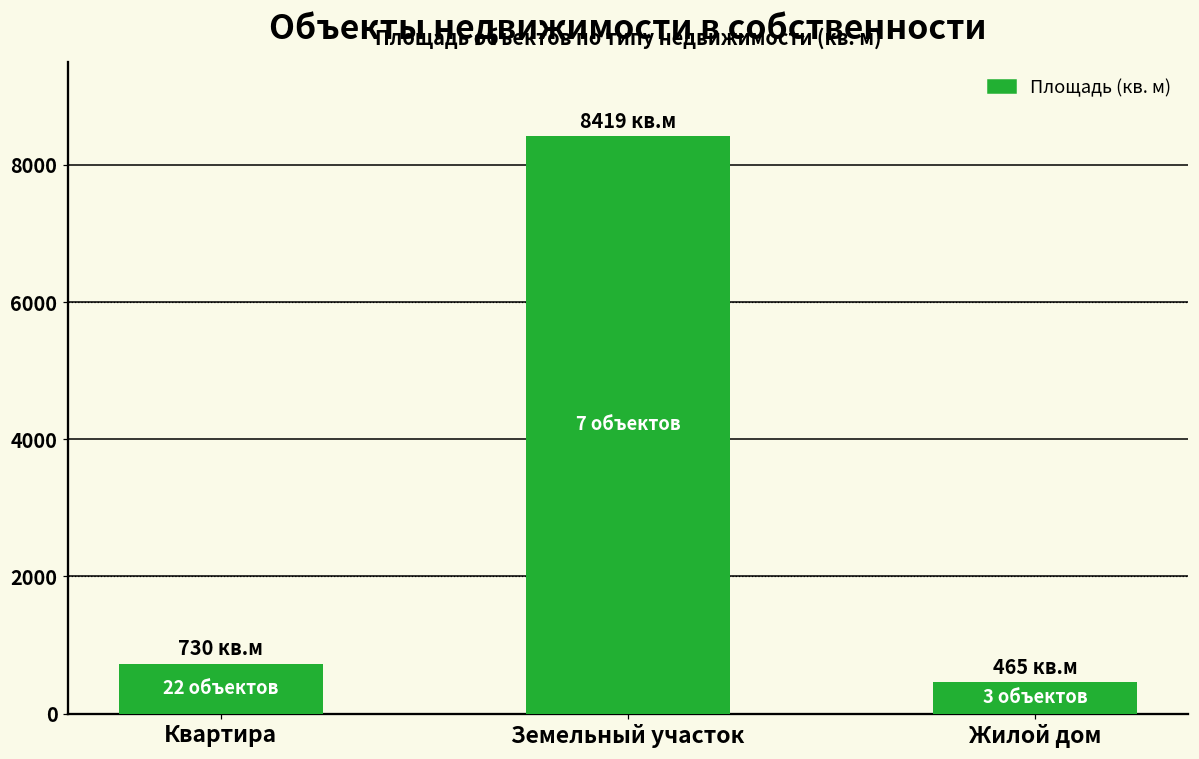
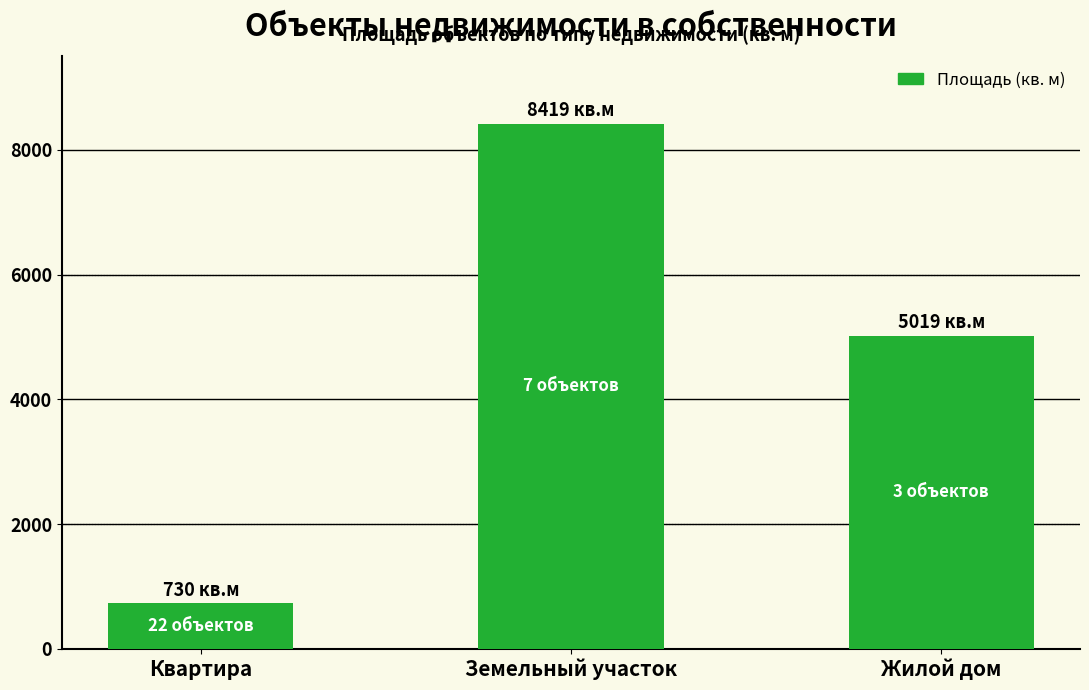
Жилой дом: 465 -> 5019
